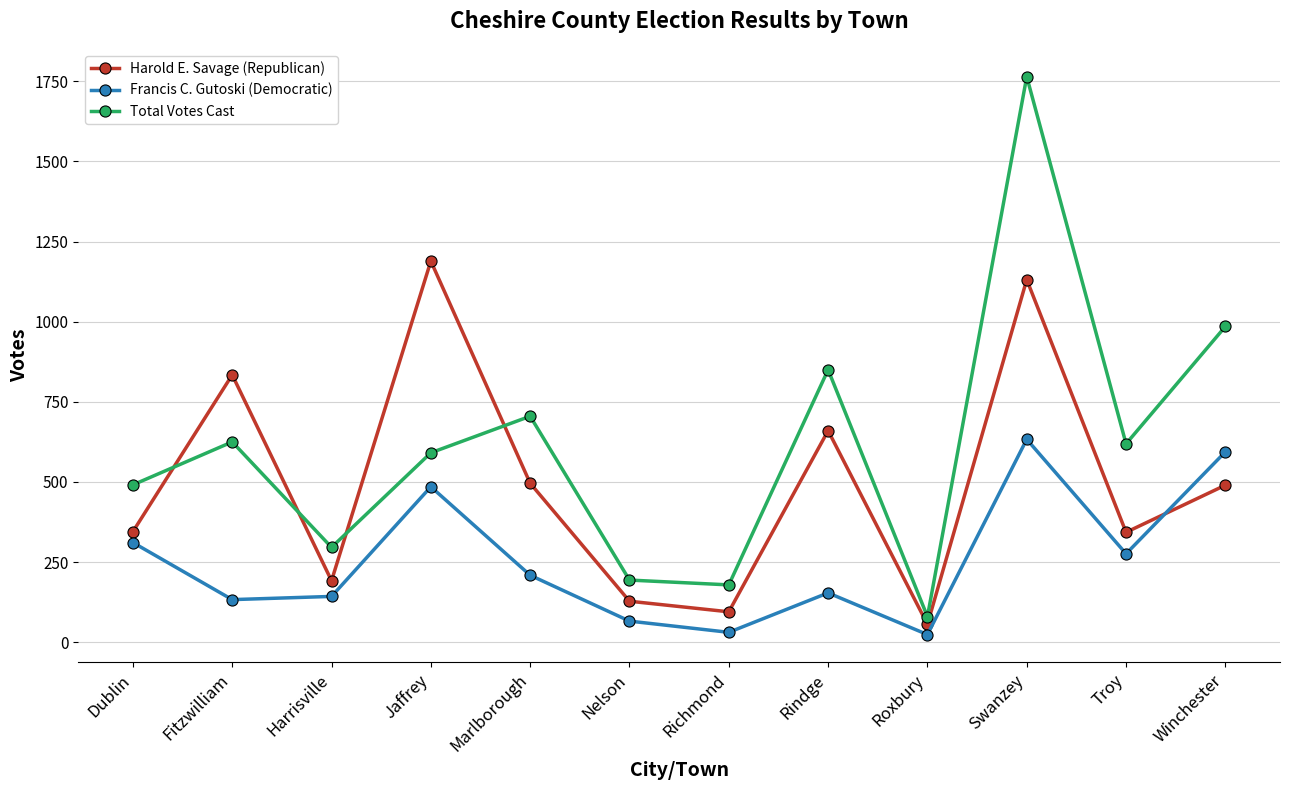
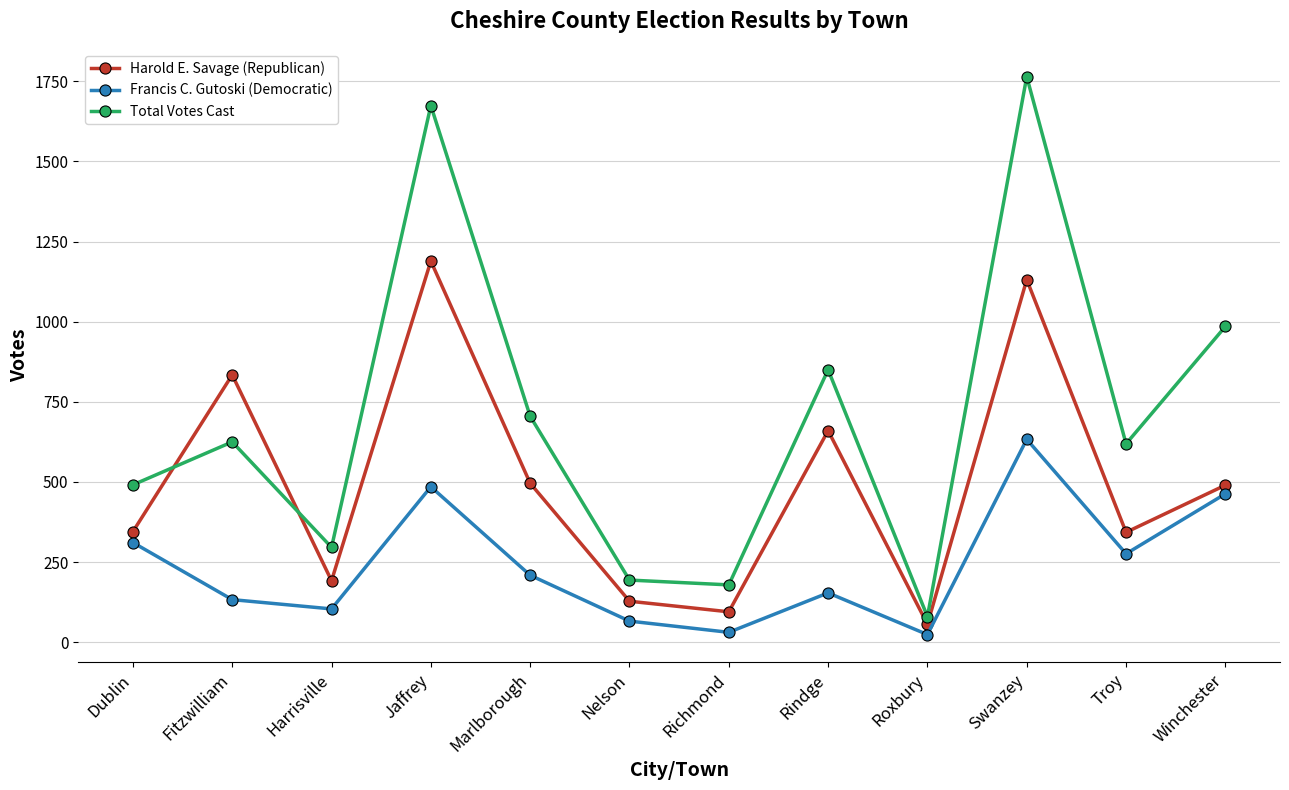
Francis C. Gutoski (Democratic), Harrisville: 140 -> 100
Total Votes Cast, Jaffrey: 590 -> 1670
Francis C. Gutoski (Democratic), Winchester: 590 -> 460
